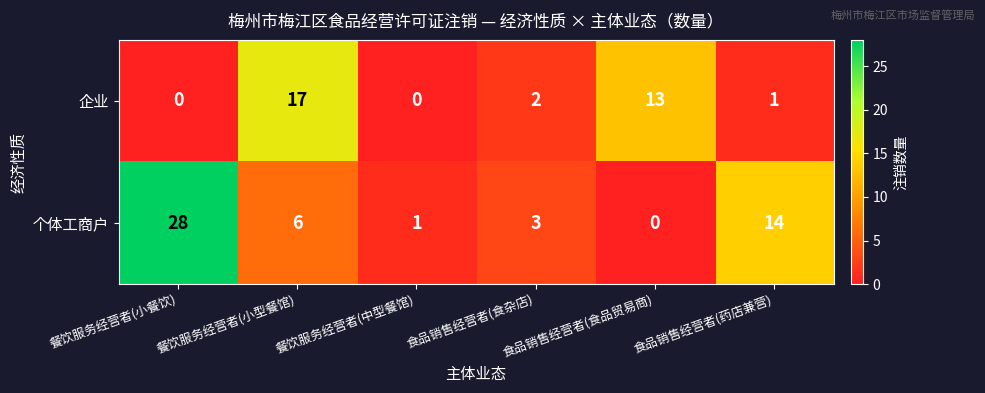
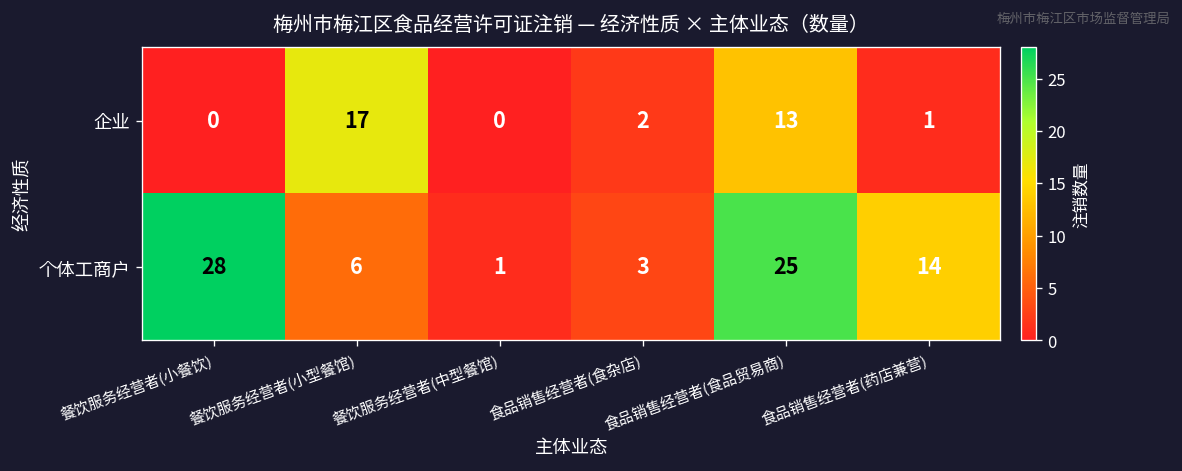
个体工商户, 食品销售经营者(食品贸易商): 0 -> 25
